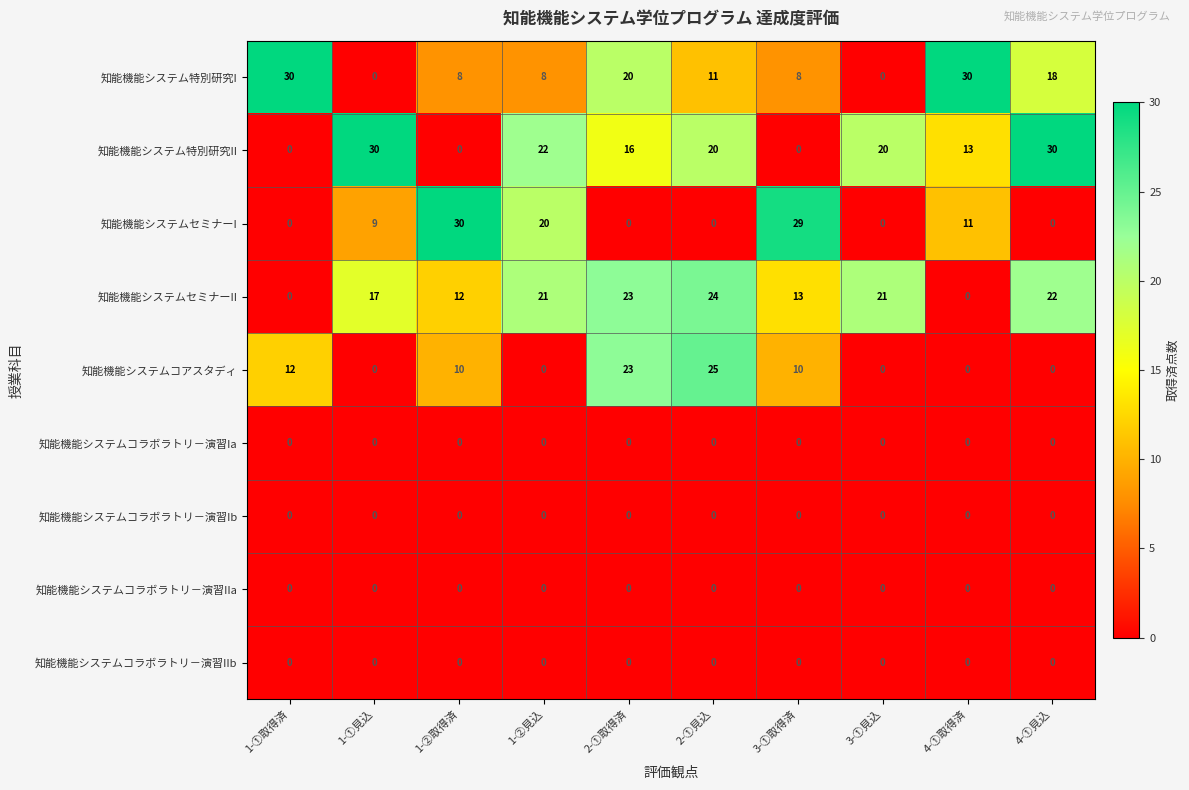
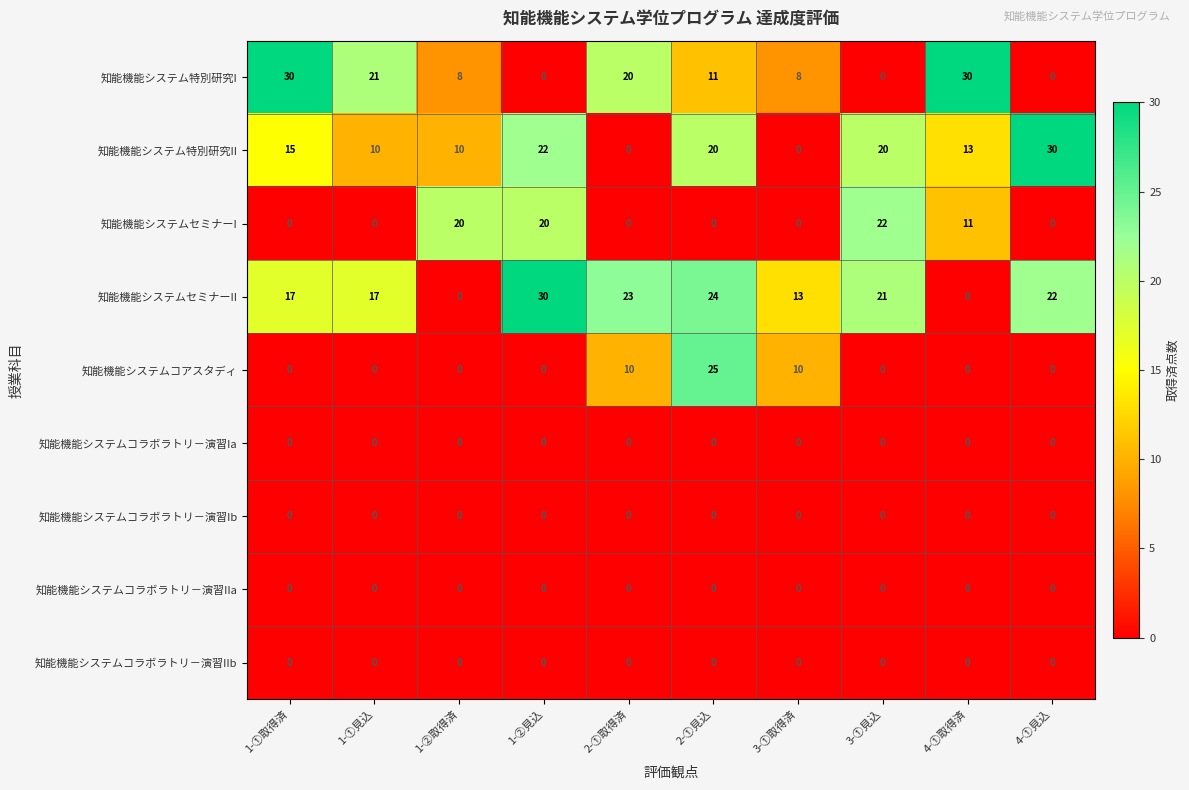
知能機能システム特別研究I, 1-①見込: 0 -> 21
知能機能システム特別研究I, 1-②見込: 8 -> 0
知能機能システム特別研究I, 4-①見込: 18 -> 0
知能機能システム特別研究II, 1-①取得済: 0 -> 15
知能機能システム特別研究II, 1-①見込: 30 -> 10
知能機能システム特別研究II, 1-②取得済: 0 -> 10
知能機能システム特別研究II, 2-①取得済: 16 -> 0
知能機能システムセミナーI, 1-①見込: 9 -> 0
知能機能システムセミナーI, 1-②取得済: 30 -> 20
知能機能システムセミナーI, 3-①取得済: 29 -> 0
知能機能システムセミナーI, 3-①見込: 0 -> 22
知能機能システムセミナーII, 1-①取得済: 0 -> 17
知能機能システムセミナーII, 1-②取得済: 12 -> 0
知能機能システムセミナーII, 1-②見込: 21 -> 30
知能機能システムコアスタディ, 1-①取得済: 12 -> 0
知能機能システムコアスタディ, 1-②取得済: 10 -> 0
知能機能システムコアスタディ, 2-①取得済: 23 -> 10
